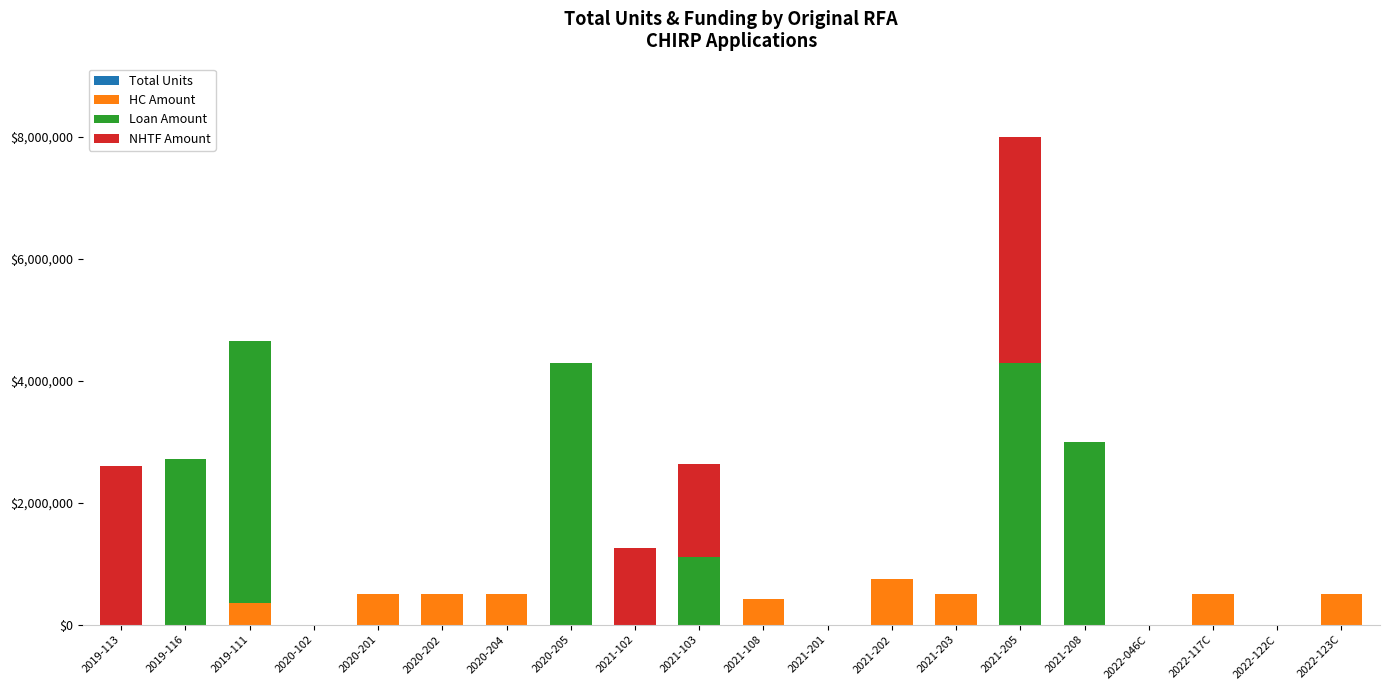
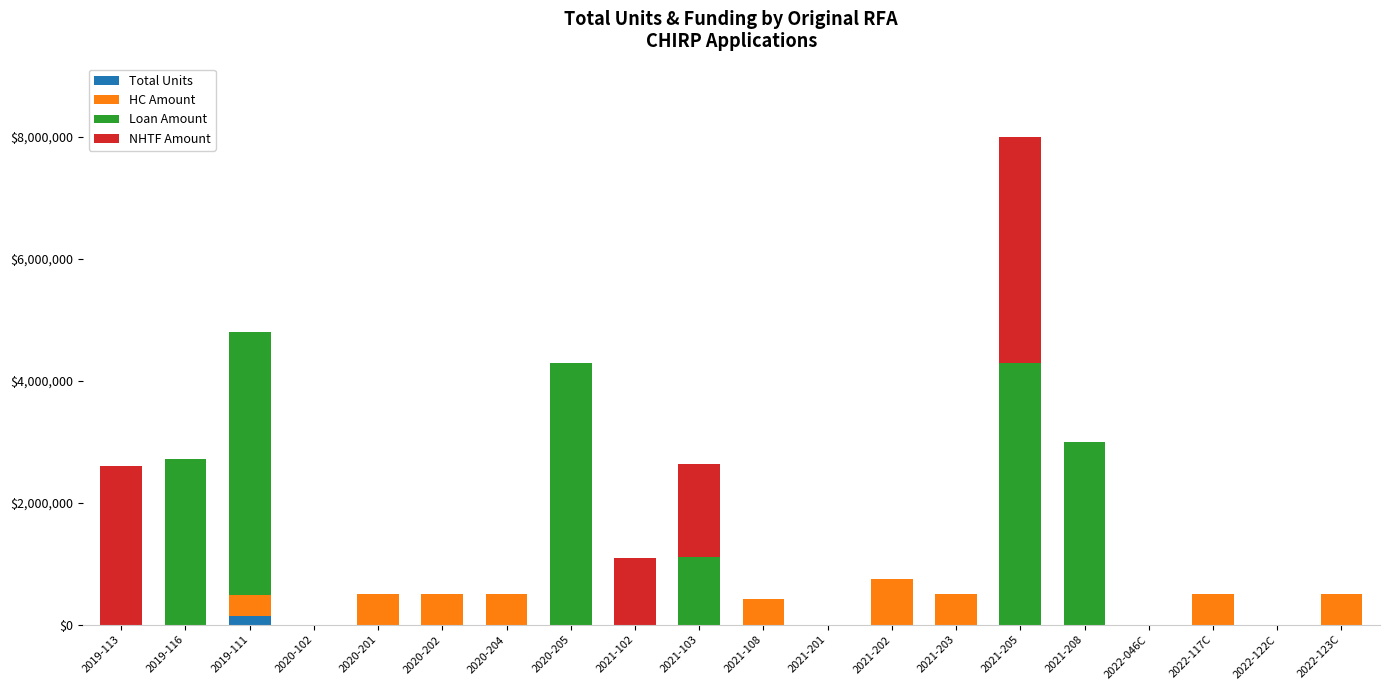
Total Units, 2019-111: $0 -> $100,000
NHTF Amount, 2021-102: $1,300,000 -> $1,100,000
